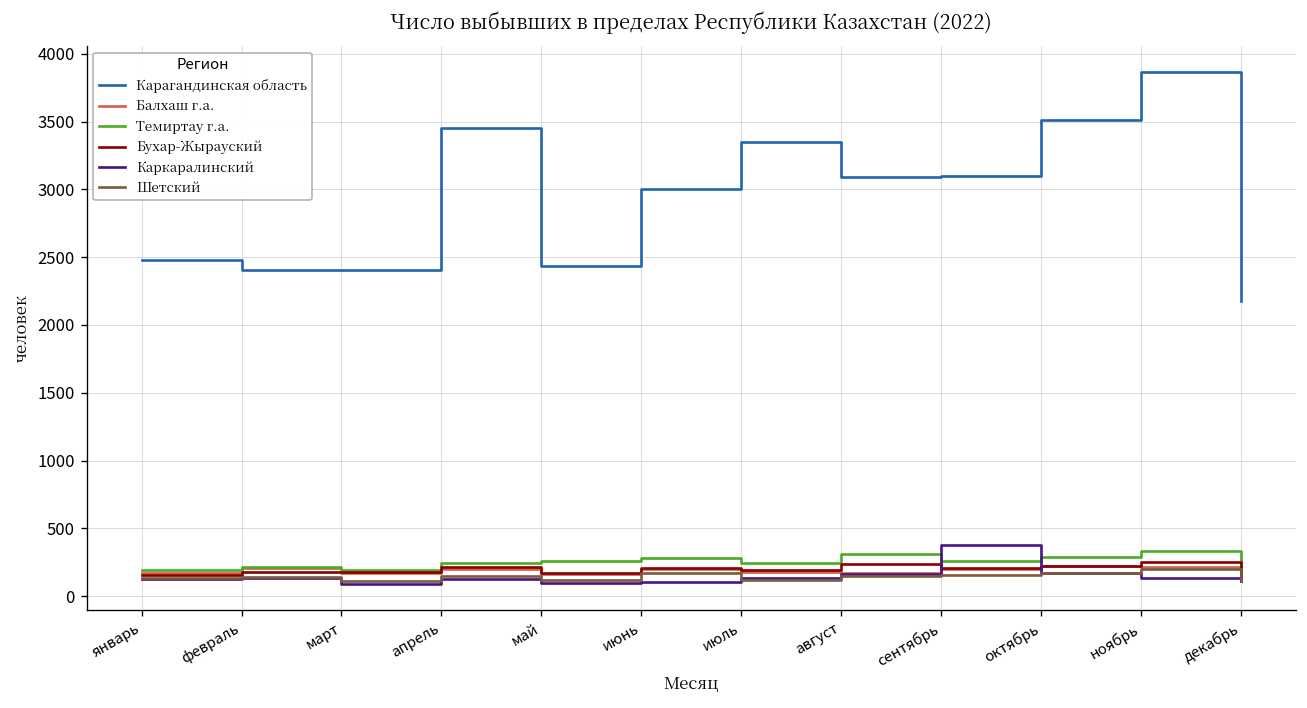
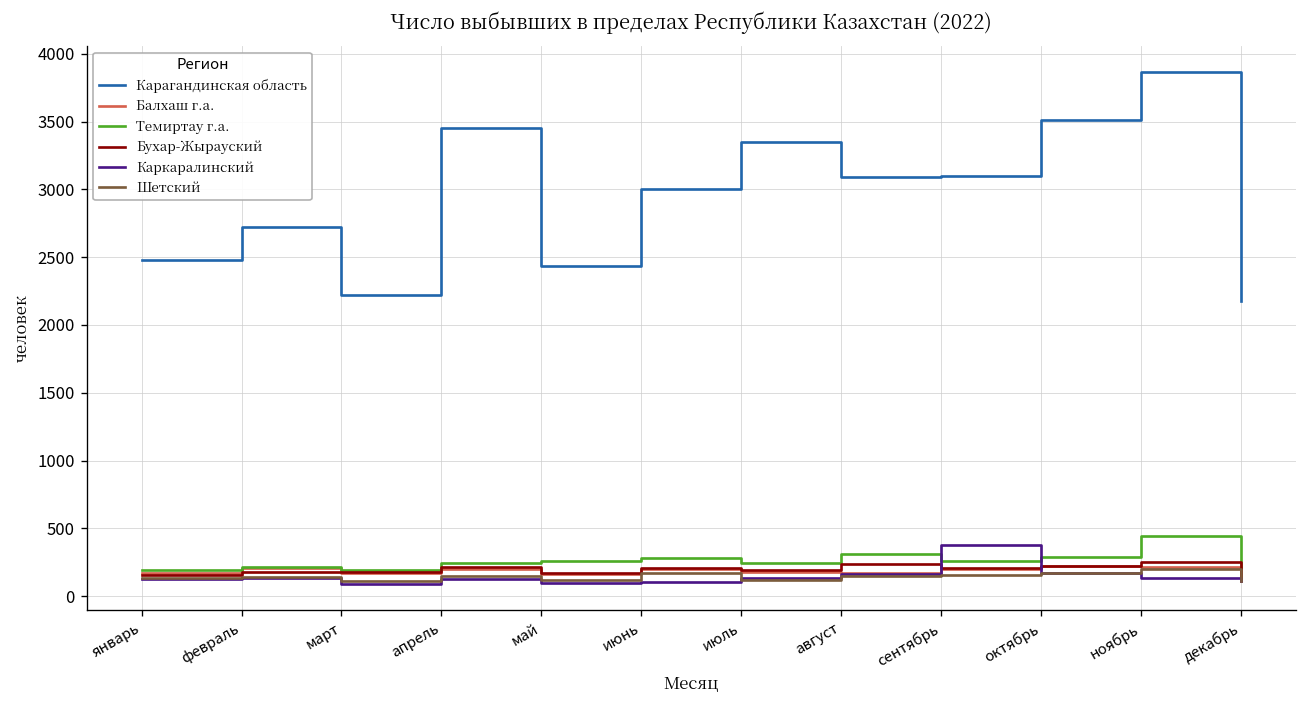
Карагандинская область, февраль: 2410 -> 2720
Карагандинская область, март: 2400 -> 2220
Темиртау г.а., ноябрь: 330 -> 450
